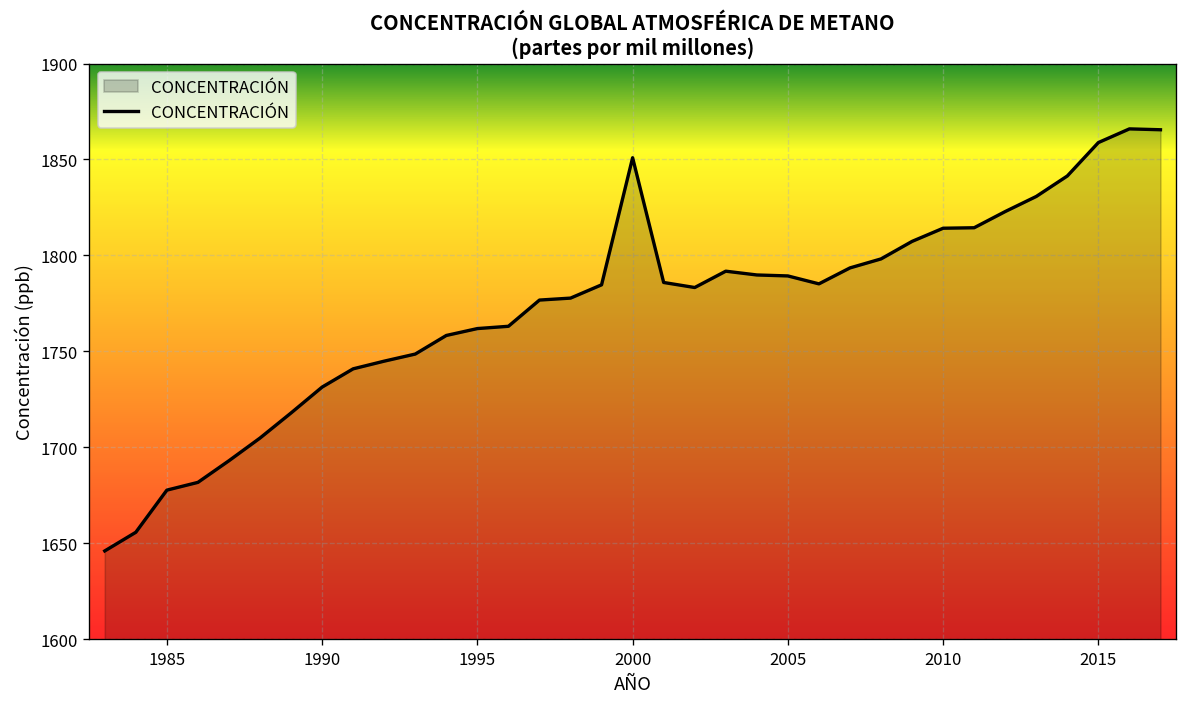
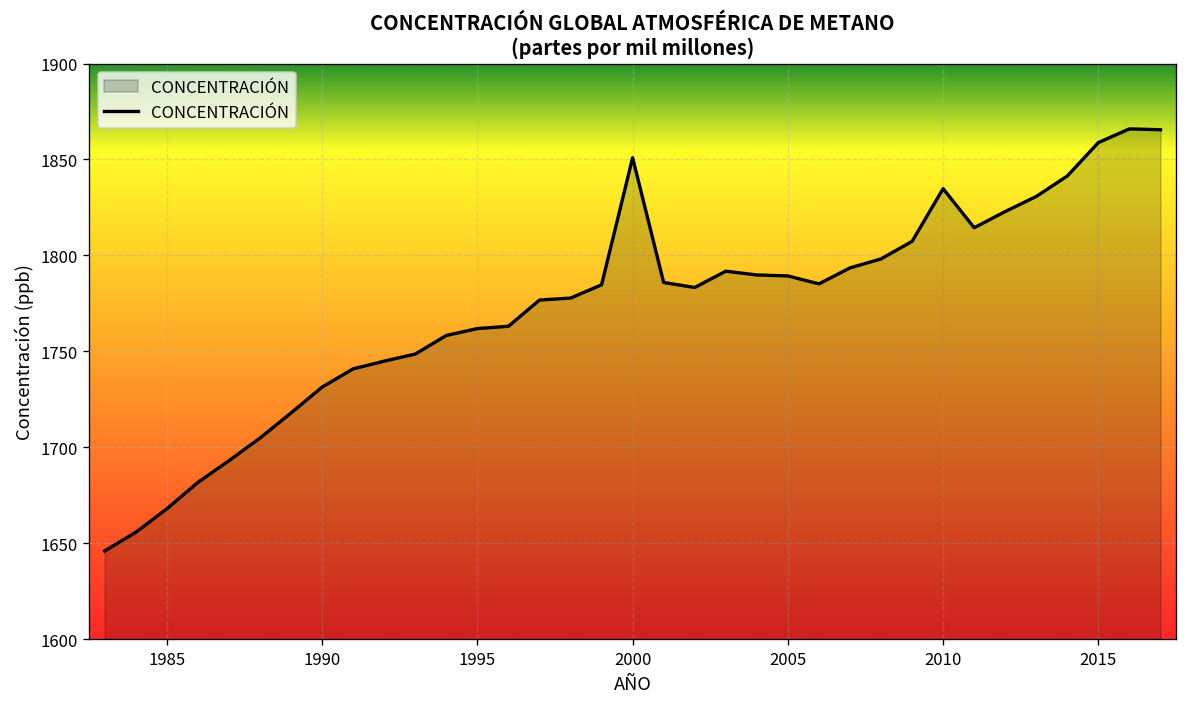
1985: 1678 -> 1668
2010: 1814 -> 1835
